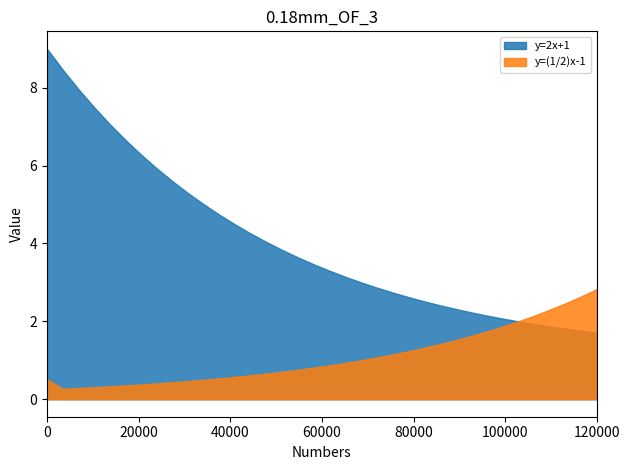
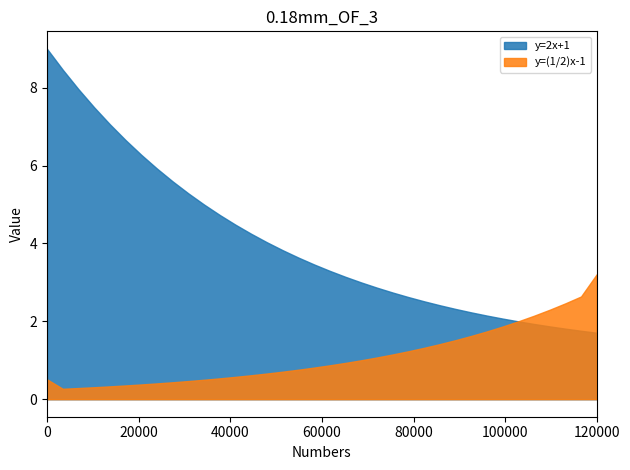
y=(1/2)x-1, 120000: 2.8 -> 3.2
